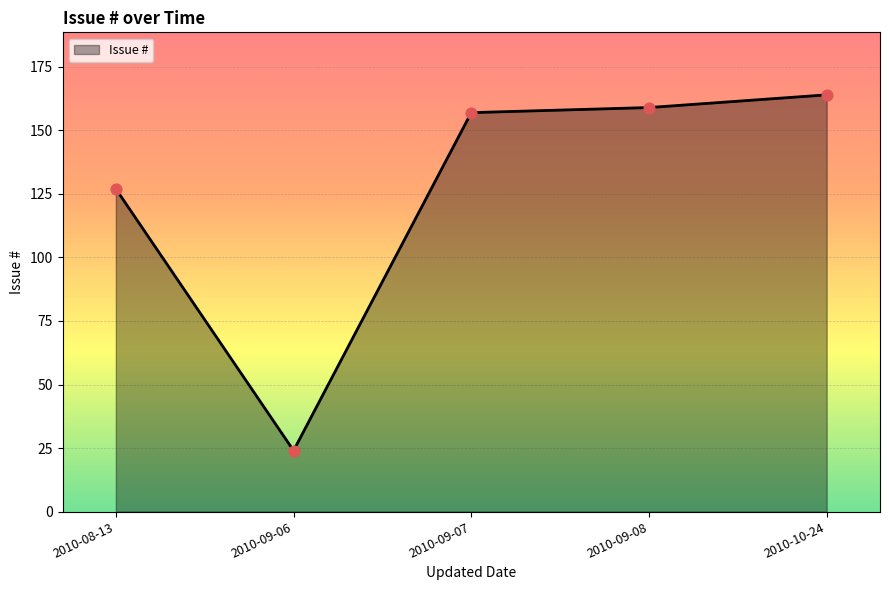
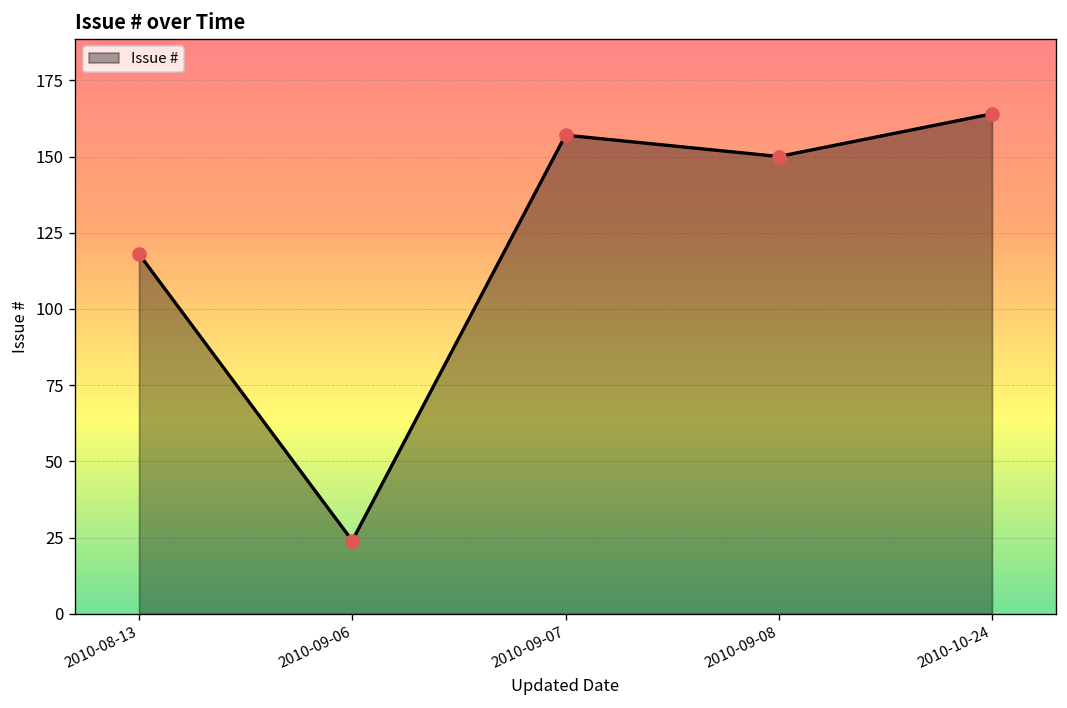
2010-08-13: 127 -> 118
2010-09-08: 159 -> 150
